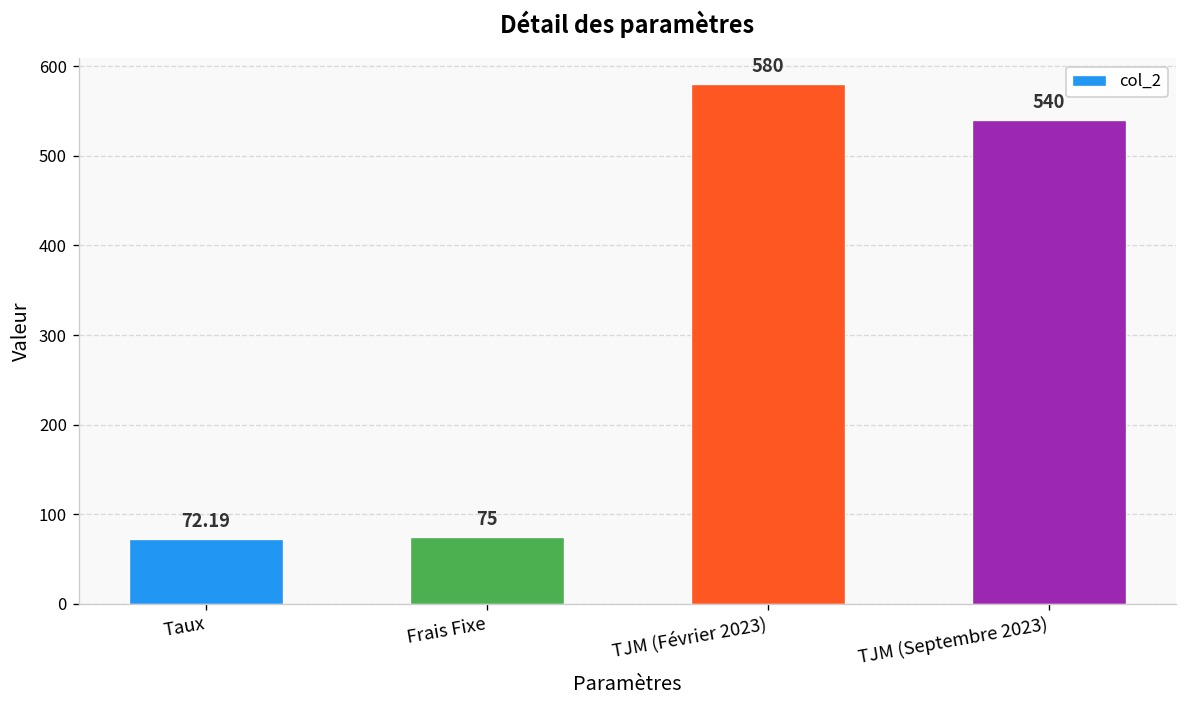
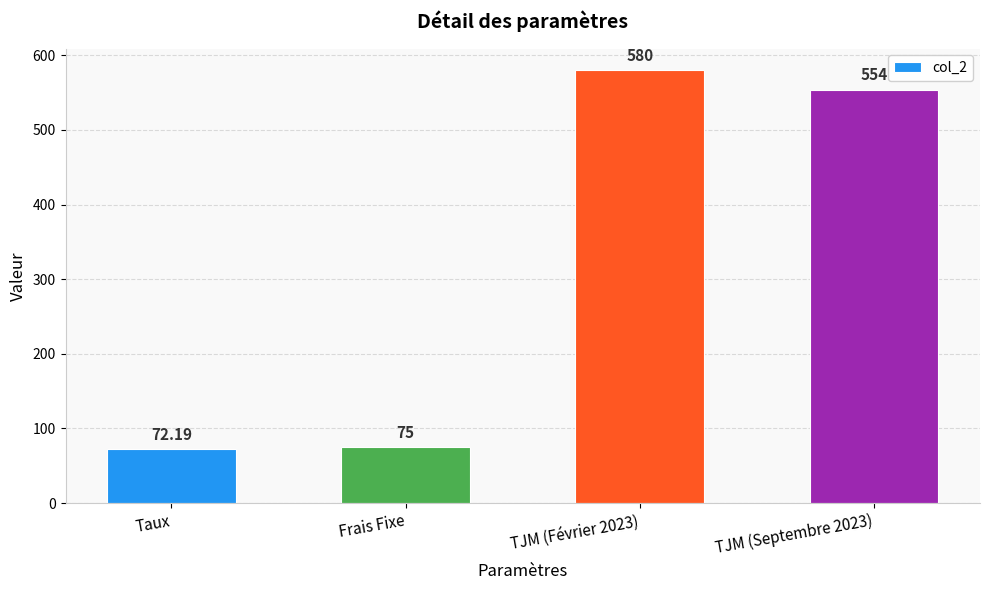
TJM (Septembre 2023): 540 -> 554
